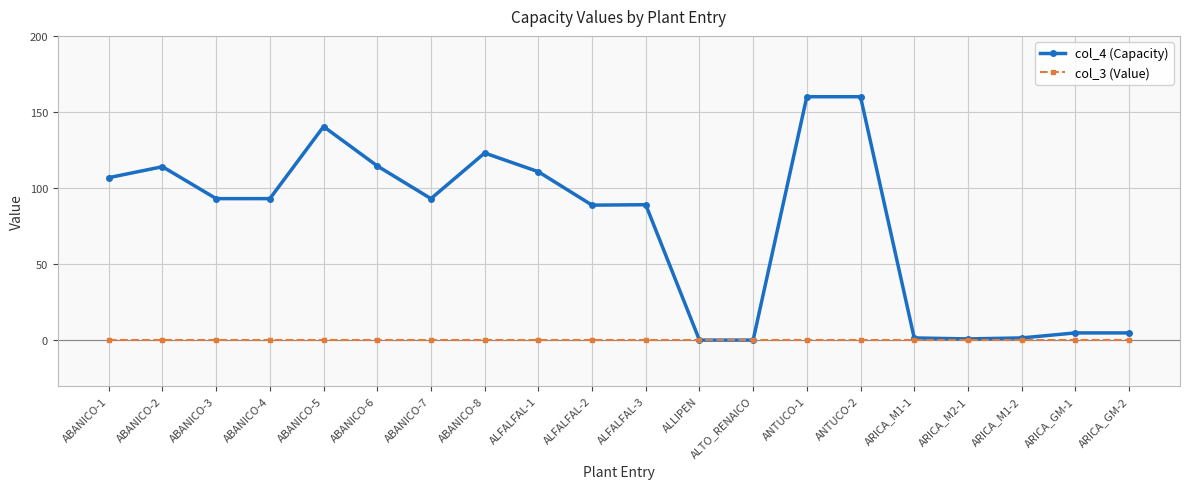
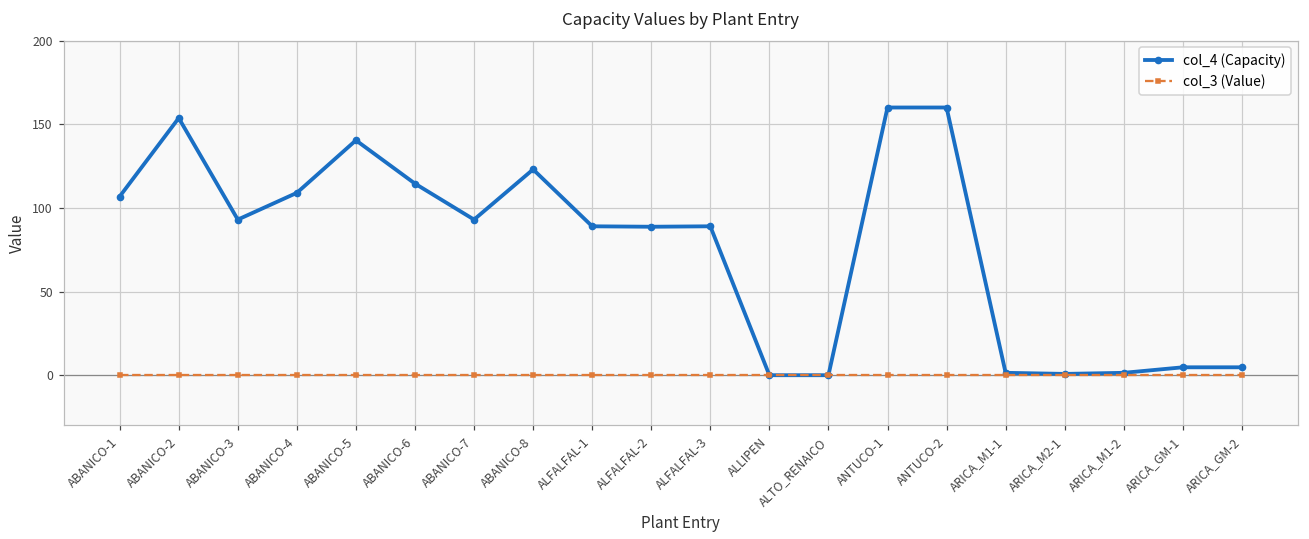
col_4 (Capacity), ABANICO-2: 114 -> 154
col_4 (Capacity), ABANICO-4: 93 -> 109
col_4 (Capacity), ALFALFAL-1: 111 -> 89
